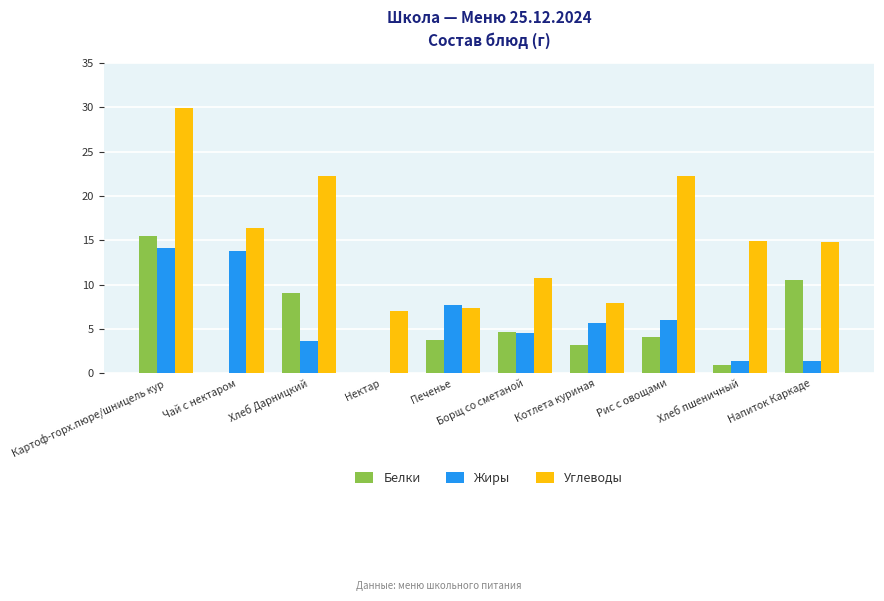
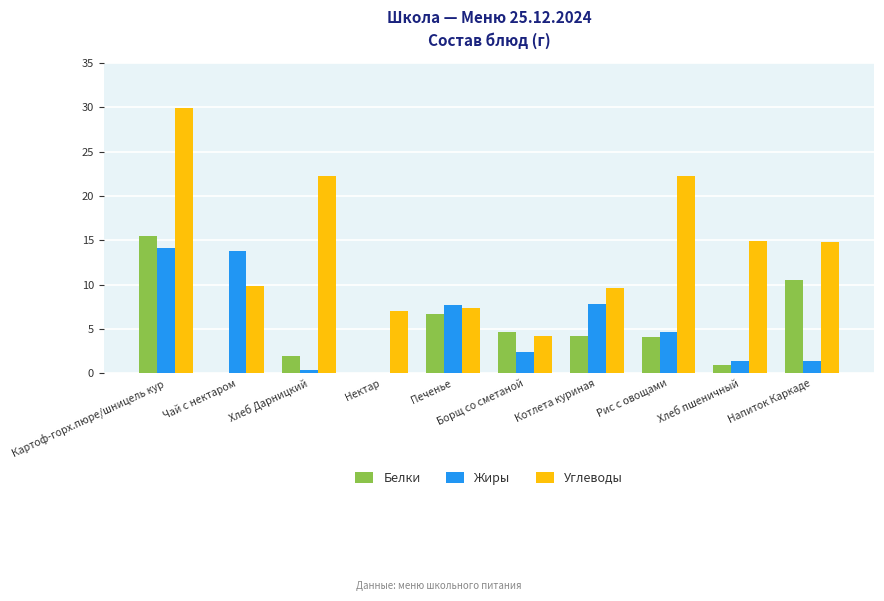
Углеводы, Чай с нектаром: 16 -> 10
Белки, Хлеб Дарницкий: 9 -> 2
Жиры, Хлеб Дарницкий: 4 -> 0
Белки, Печенье: 4 -> 7
Жиры, Борщ со сметаной: 5 -> 2
Углеводы, Борщ со сметаной: 11 -> 4
Белки, Котлета куриная: 3 -> 4
Жиры, Котлета куриная: 6 -> 8
Углеводы, Котлета куриная: 8 -> 10
Жиры, Рис с овощами: 6 -> 5
